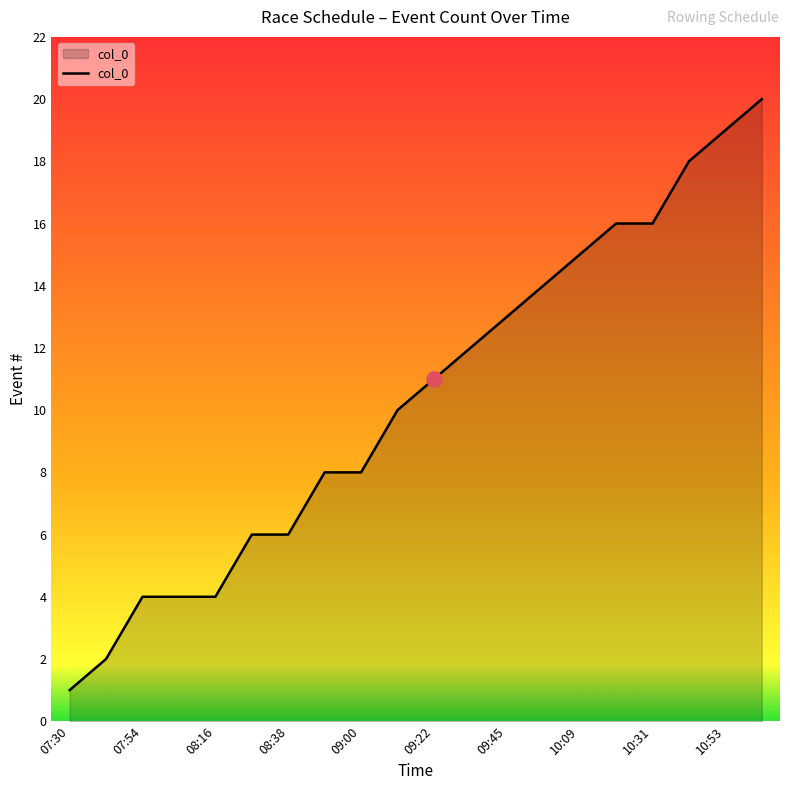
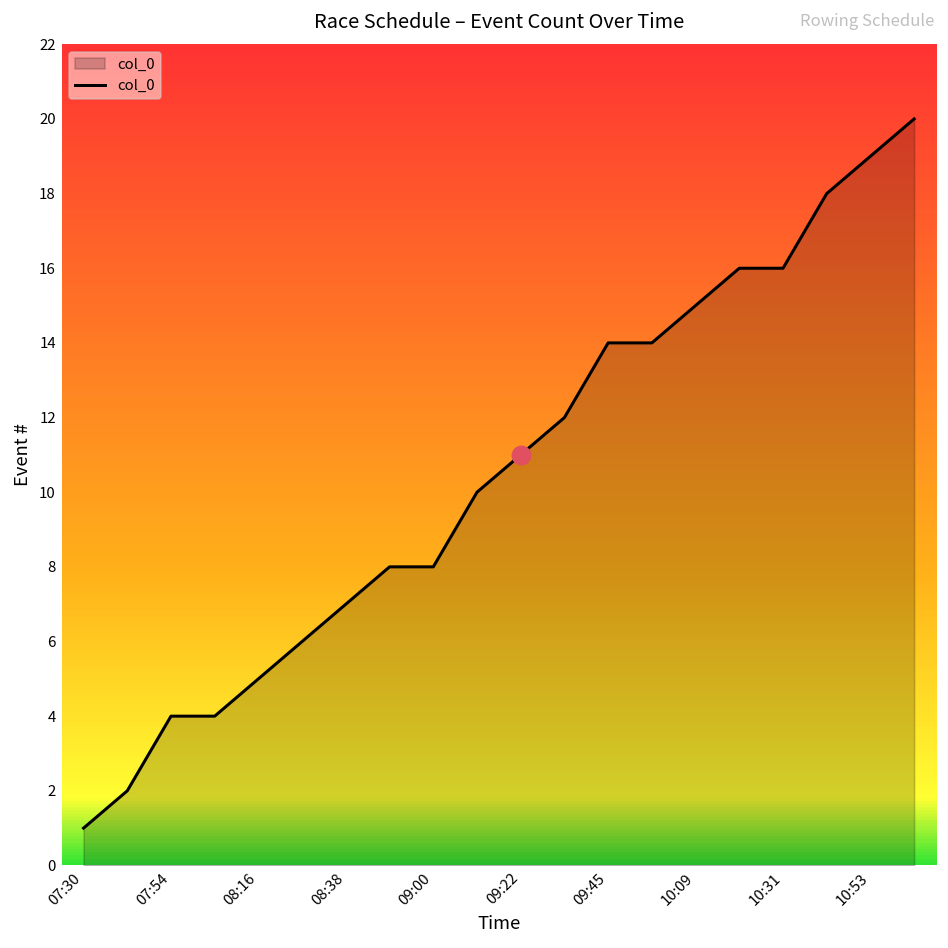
col_0, 08:16: 4 -> 5
col_0, 08:38: 6 -> 7
col_0, 09:45: 13 -> 14
